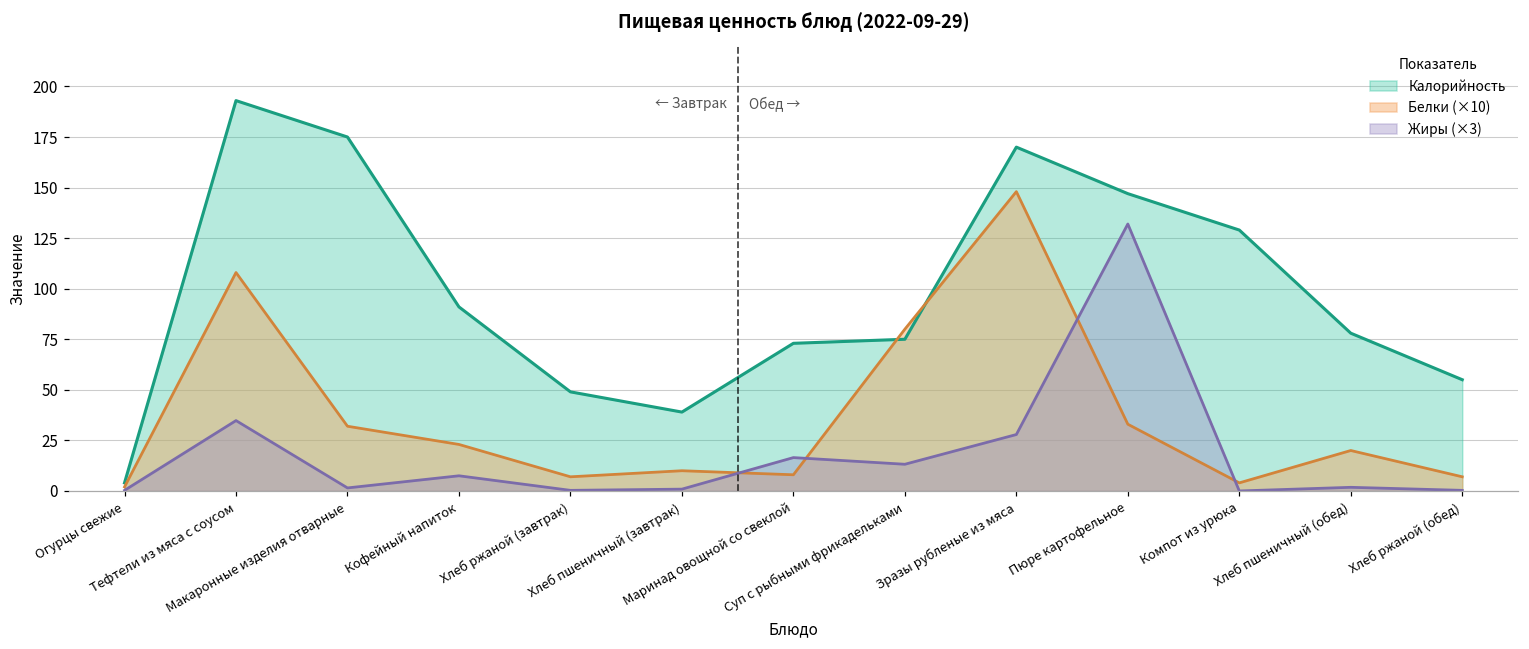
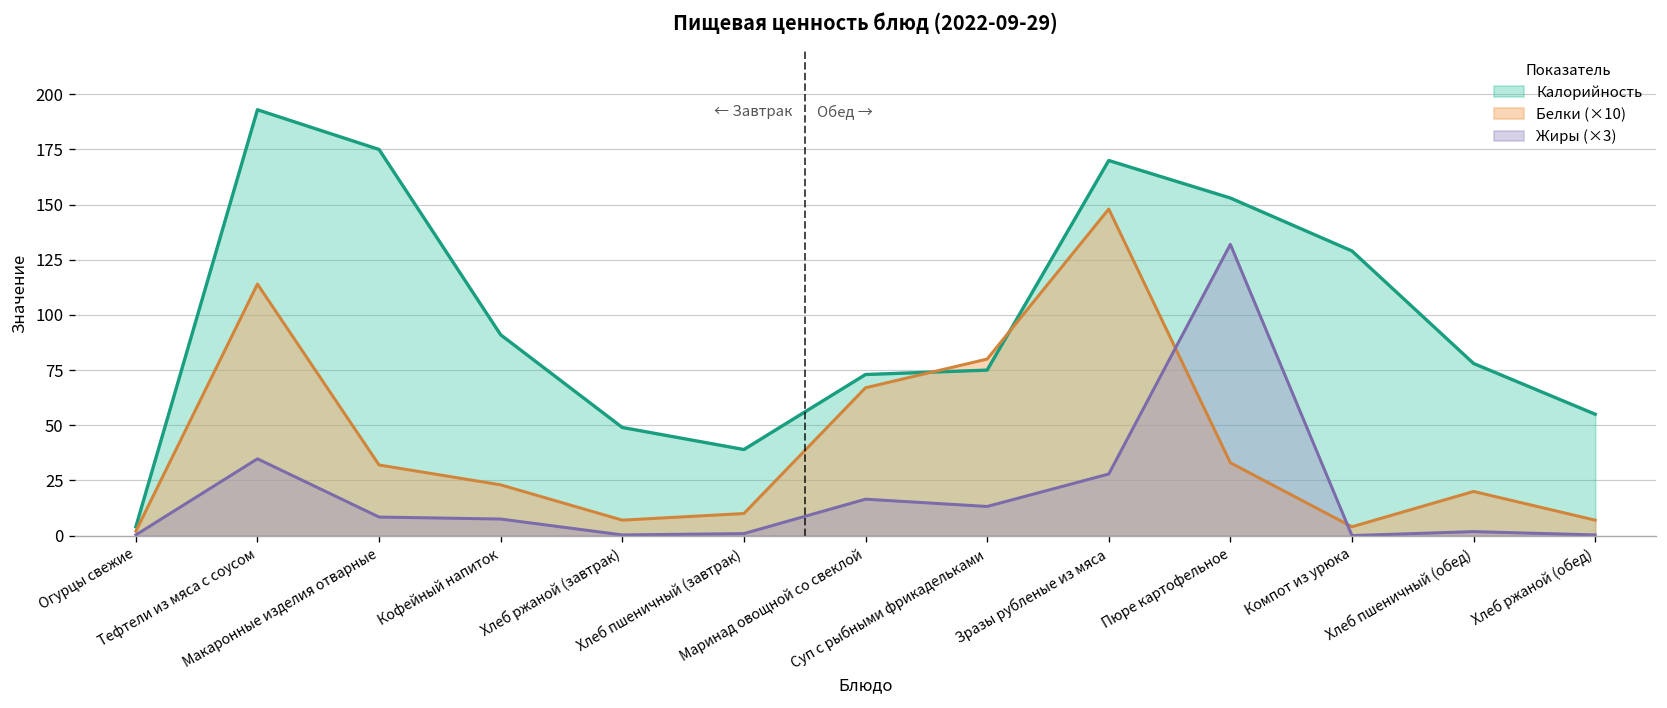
Белки (×10), Тефтели из мяса с соусом: 108 -> 114
Жиры (×3), Макаронные изделия отварные: 2 -> 8
Белки (×10), Маринад овощной со свеклой: 8 -> 67
Калорийность, Пюре картофельное: 147 -> 153
